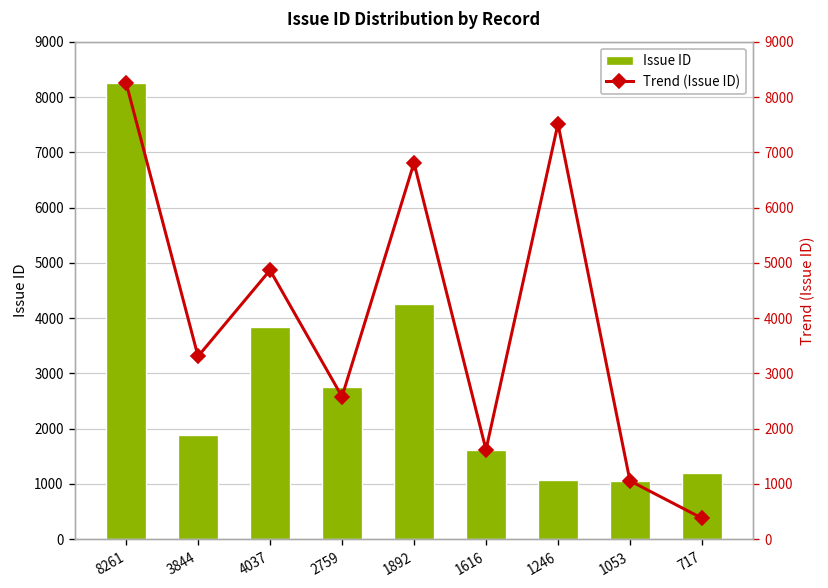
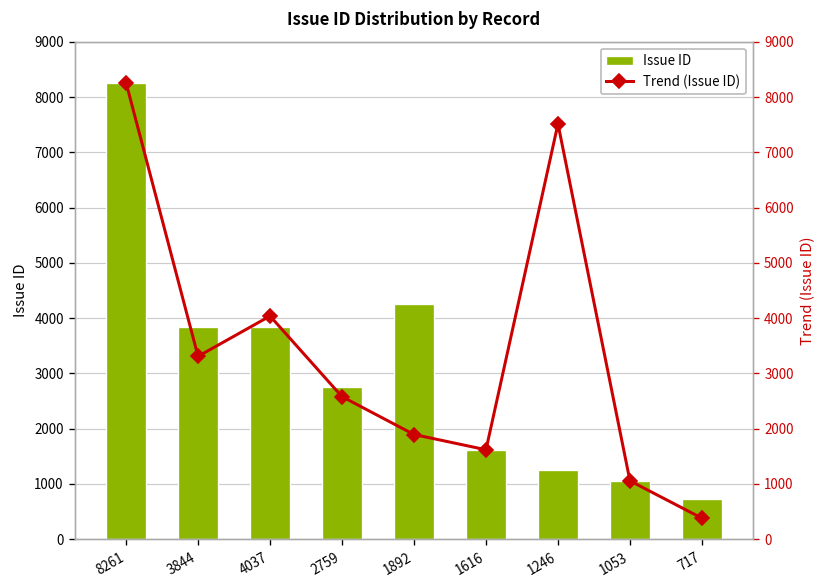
Issue ID, 3844: 1900 -> 3800
Issue ID, 1246: 1100 -> 1200
Issue ID, 717: 1200 -> 700
Trend (Issue ID), 4037: 4900 -> 4000
Trend (Issue ID), 1892: 6800 -> 1900
